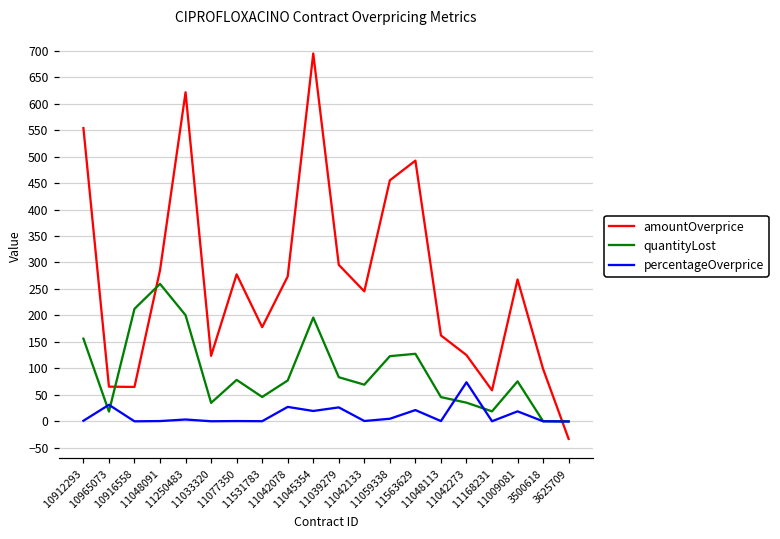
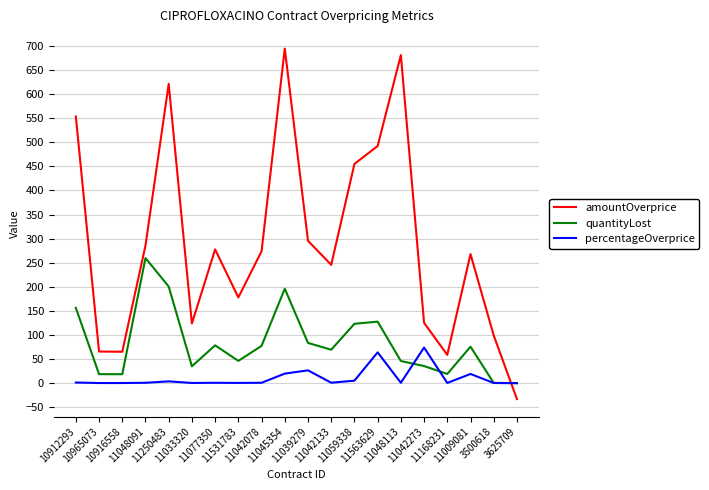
percentageOverprice, 10965073: 30 -> 0
quantityLost, 10916558: 210 -> 20
percentageOverprice, 11042078: 30 -> 0
percentageOverprice, 11563629: 20 -> 60
amountOverprice, 11048113: 160 -> 680
